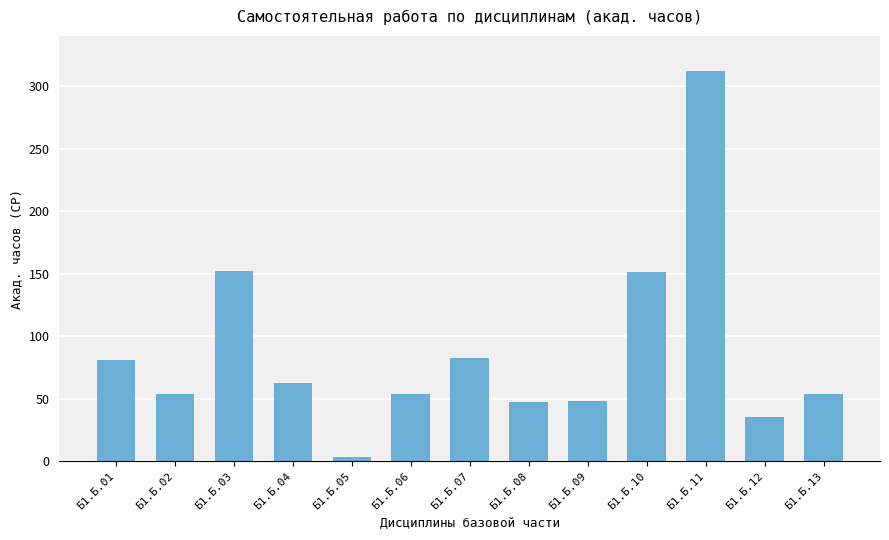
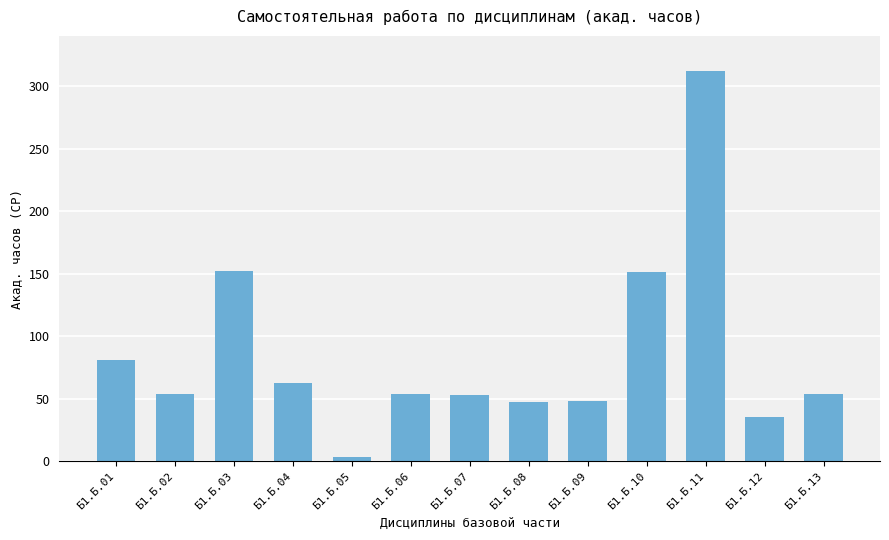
Б1.Б.07: 82 -> 53
